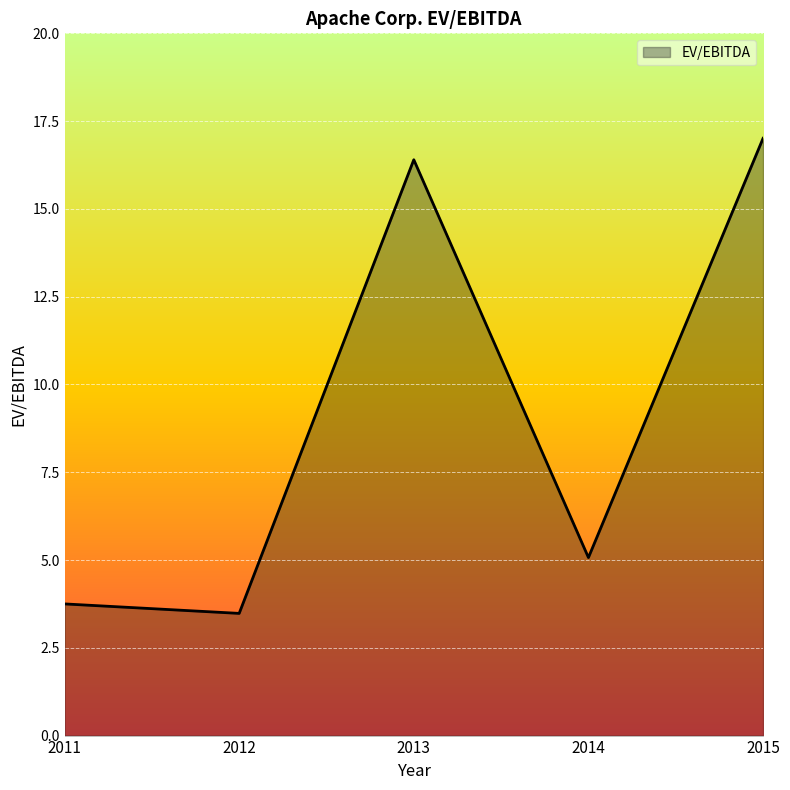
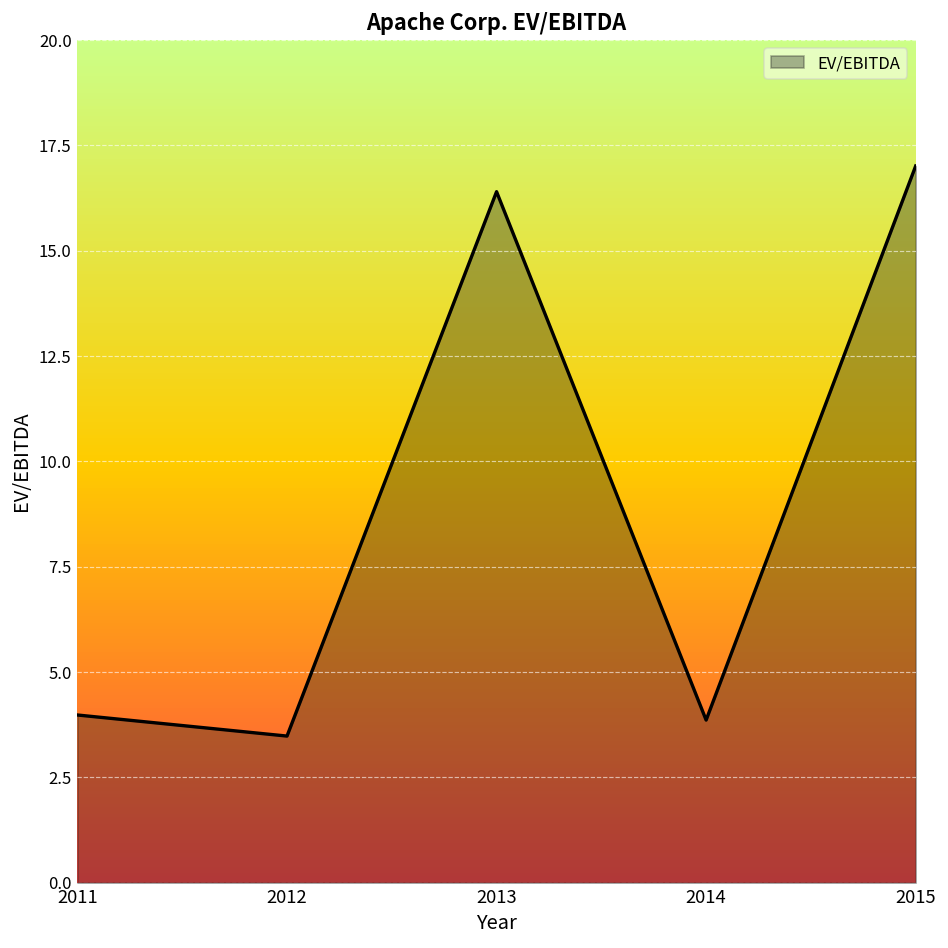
2011: 3.8 -> 4.0
2014: 5.1 -> 3.9
